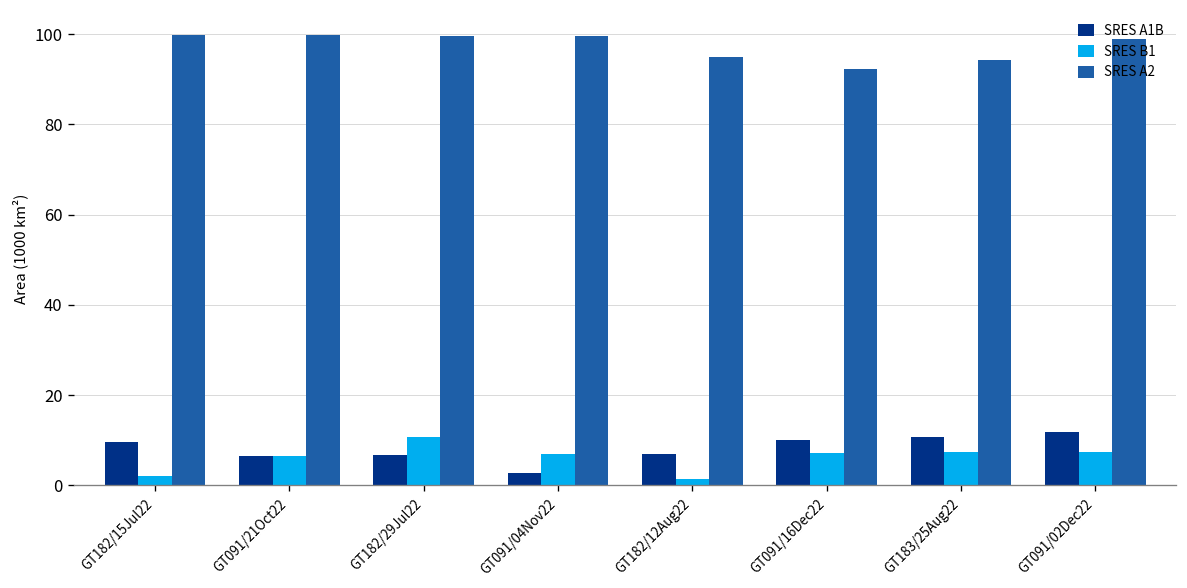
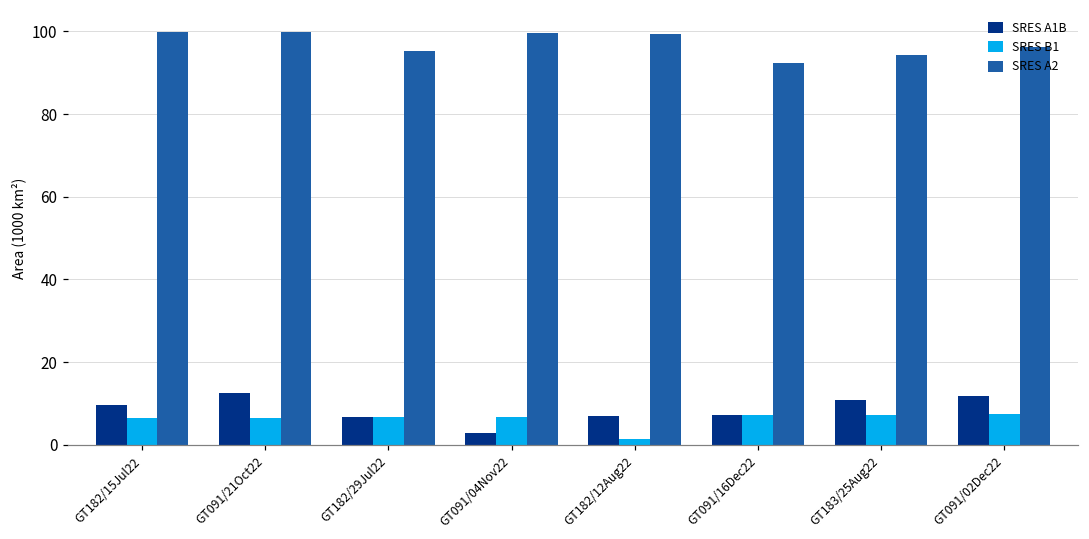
SRES B1, GT182/15Jul22: 2 -> 6
SRES A1B, GT091/21Oct22: 7 -> 13
SRES B1, GT182/29Jul22: 11 -> 7
SRES A2, GT182/29Jul22: 100 -> 95
SRES A2, GT182/12Aug22: 95 -> 99
SRES A1B, GT091/16Dec22: 10 -> 7
SRES A2, GT091/02Dec22: 99 -> 96
